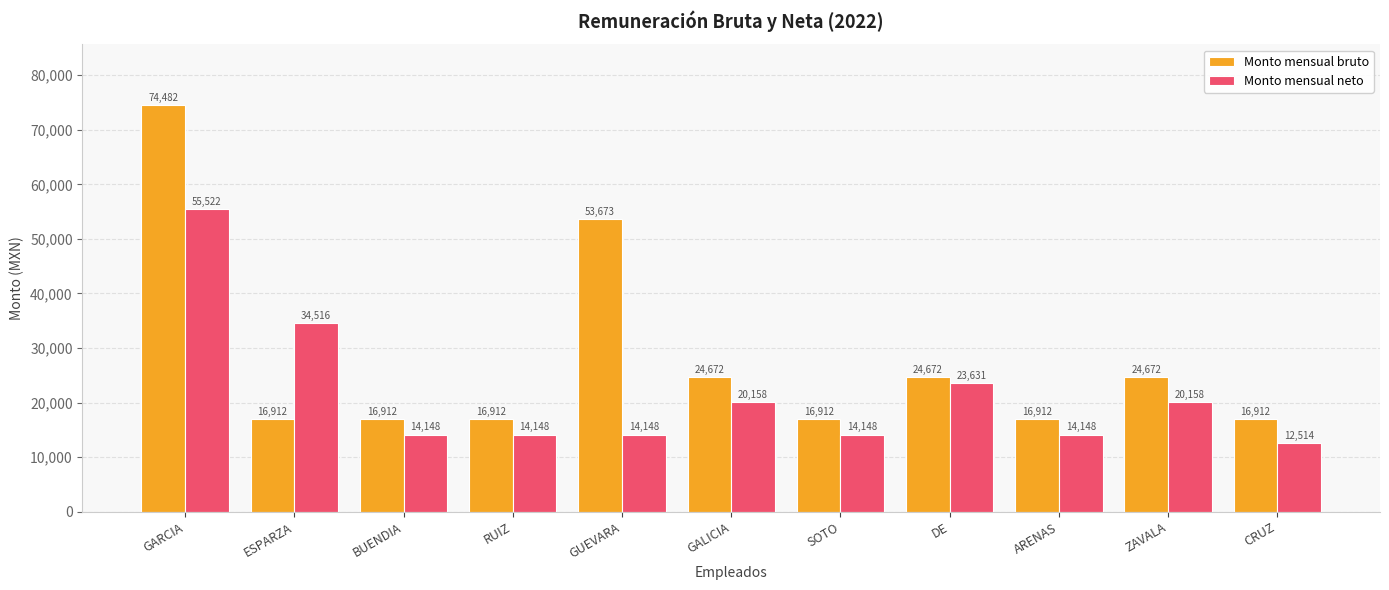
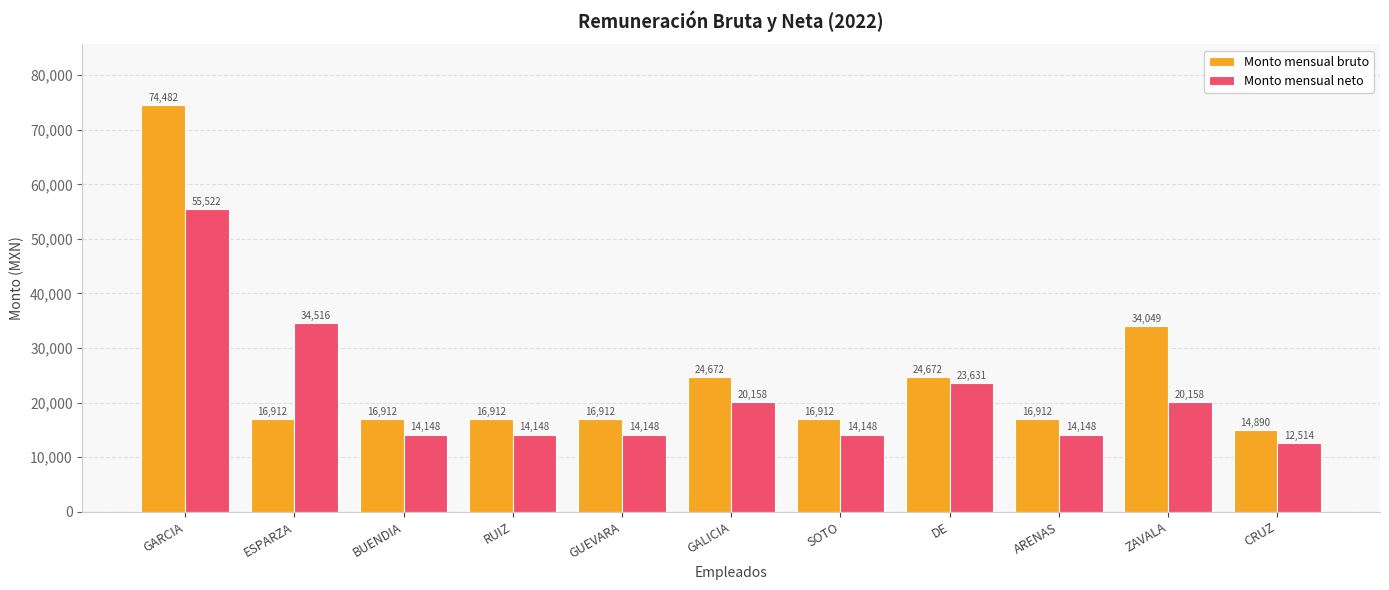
Monto mensual bruto, GUEVARA: 53,673 -> 16,912
Monto mensual bruto, ZAVALA: 24,672 -> 34,049
Monto mensual bruto, CRUZ: 16,912 -> 14,890
